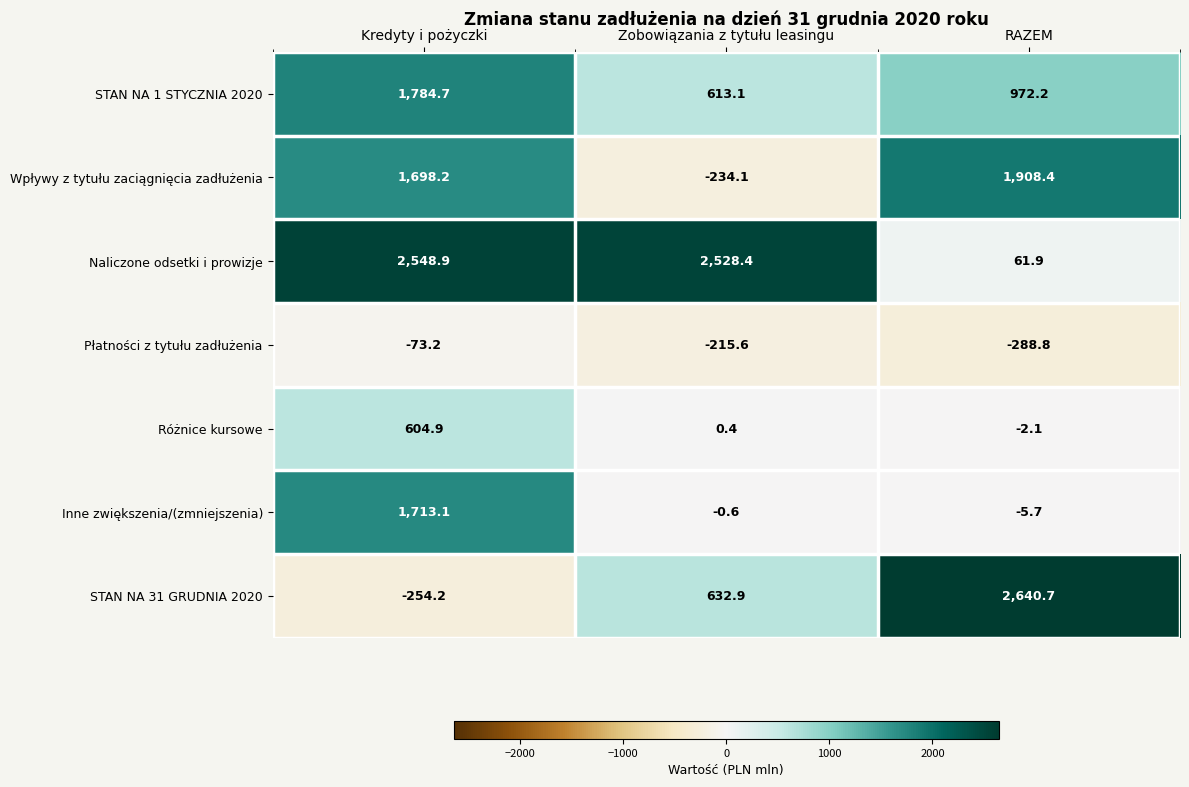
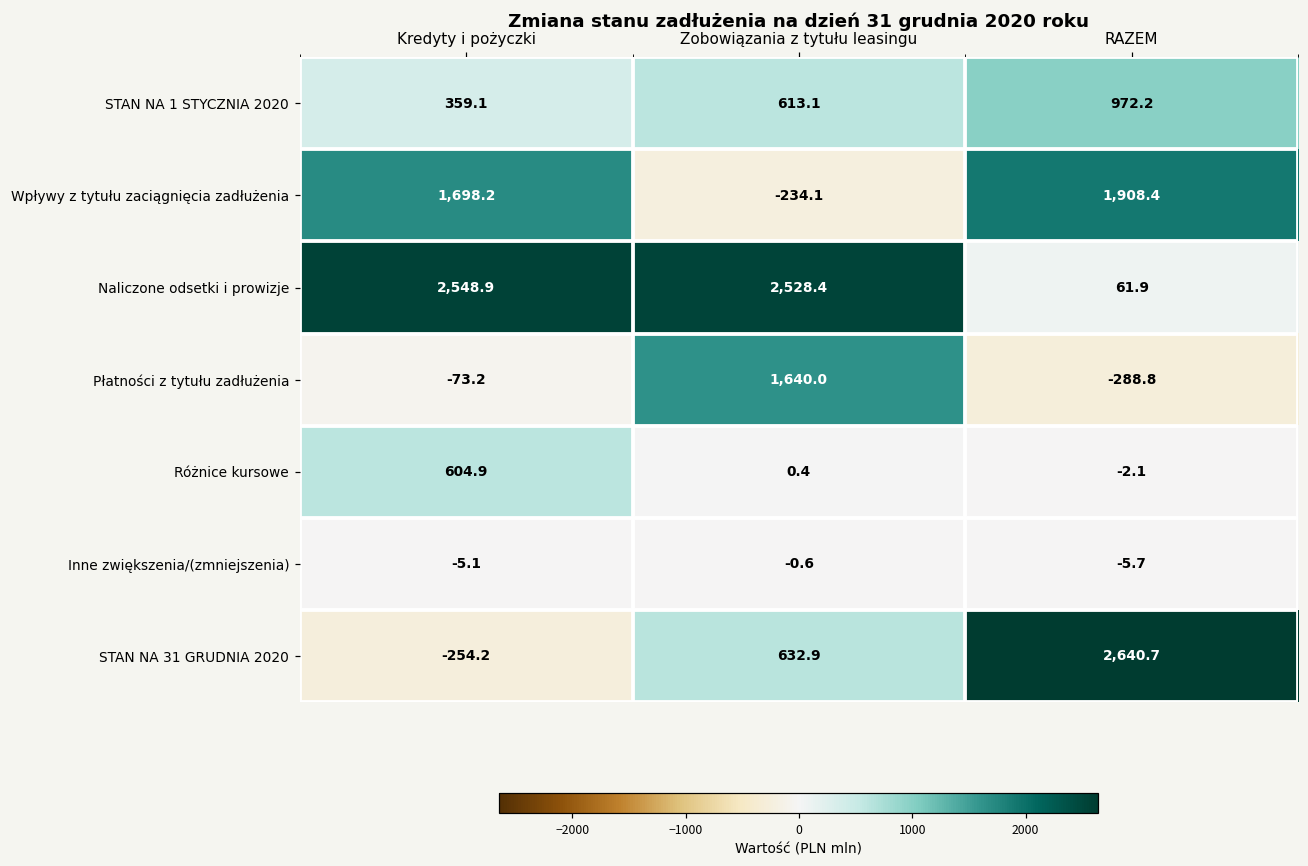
STAN NA 1 STYCZNIA 2020, Kredyty i pożyczki: 1,784.7 -> 359.1
Płatności z tytułu zadłużenia, Zobowiązania z tytułu leasingu: -215.6 -> 1,640.0
Inne zwiększenia/(zmniejszenia), Kredyty i pożyczki: 1,713.1 -> -5.1
